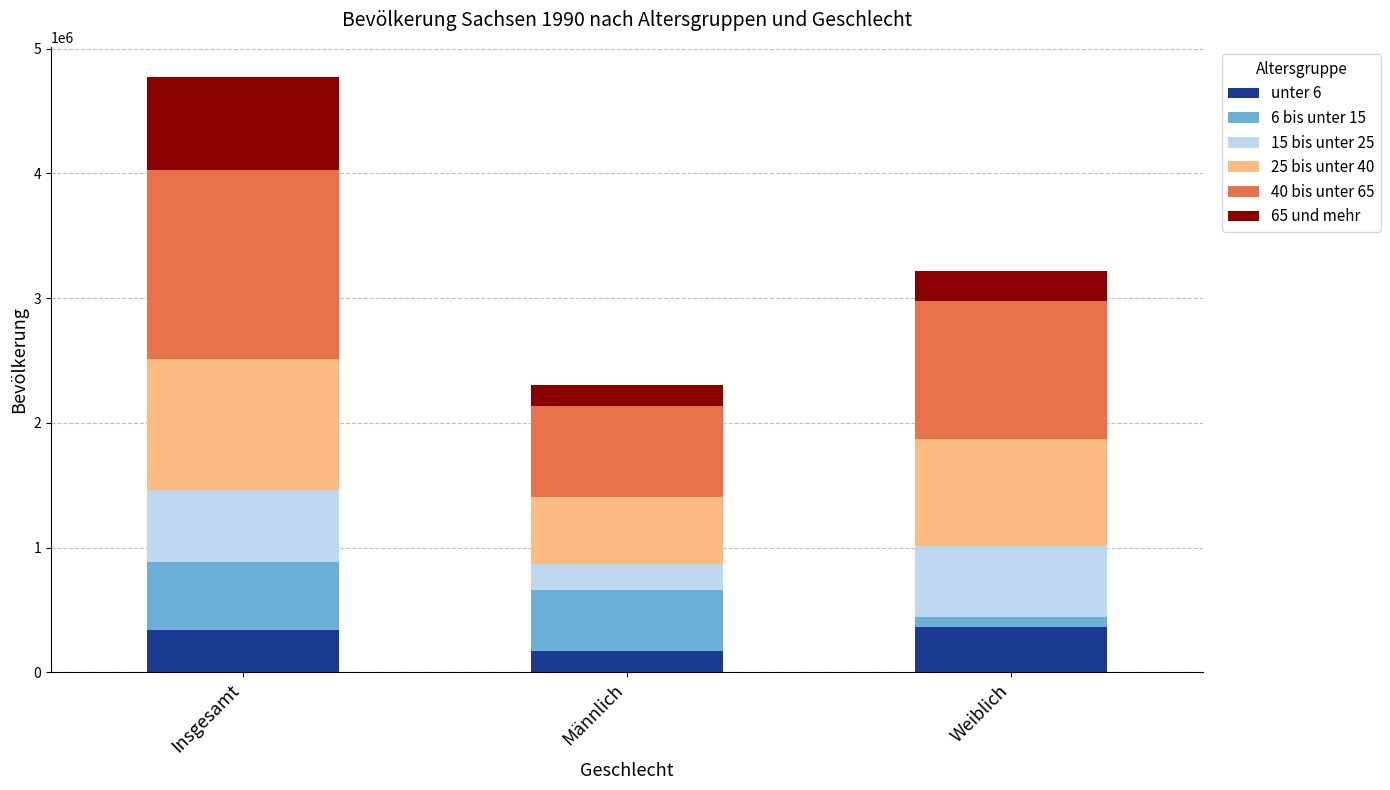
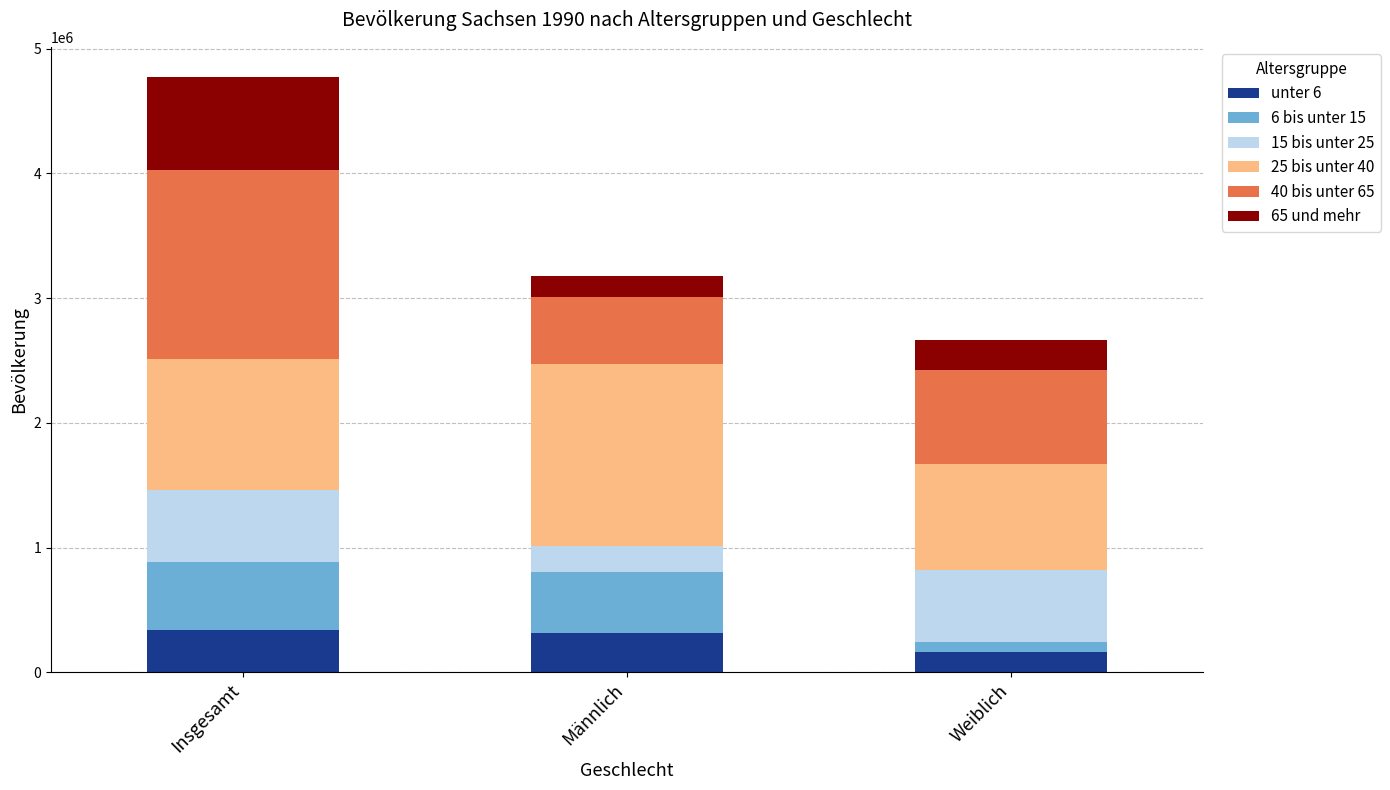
unter 6, Männlich: 170000 -> 320000
25 bis unter 40, Männlich: 540000 -> 1460000
40 bis unter 65, Männlich: 730000 -> 540000
unter 6, Weiblich: 360000 -> 160000
40 bis unter 65, Weiblich: 1100000 -> 750000
